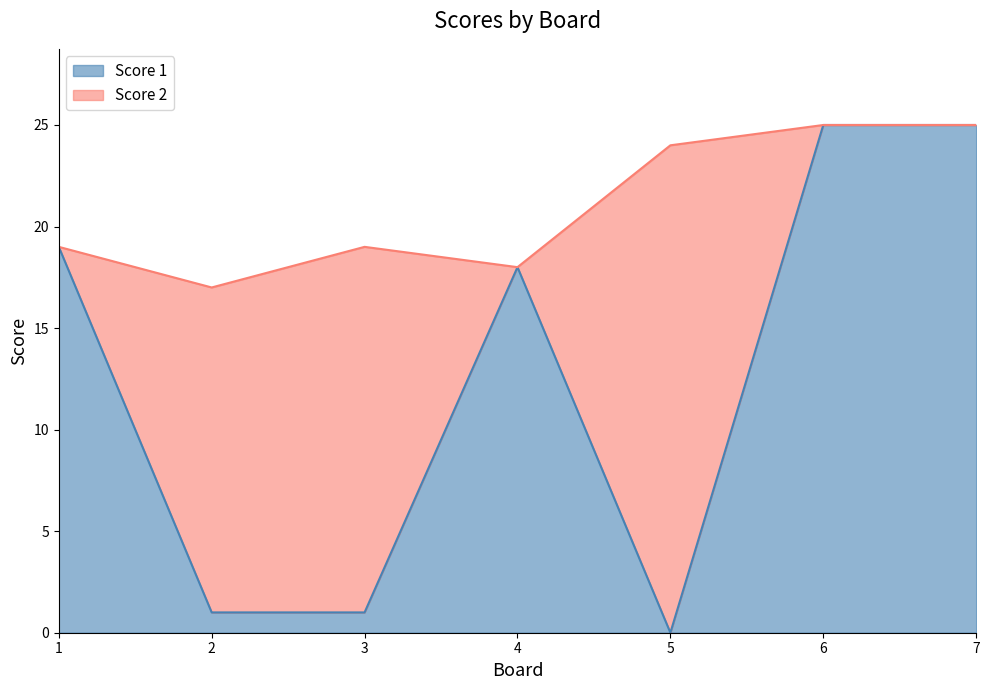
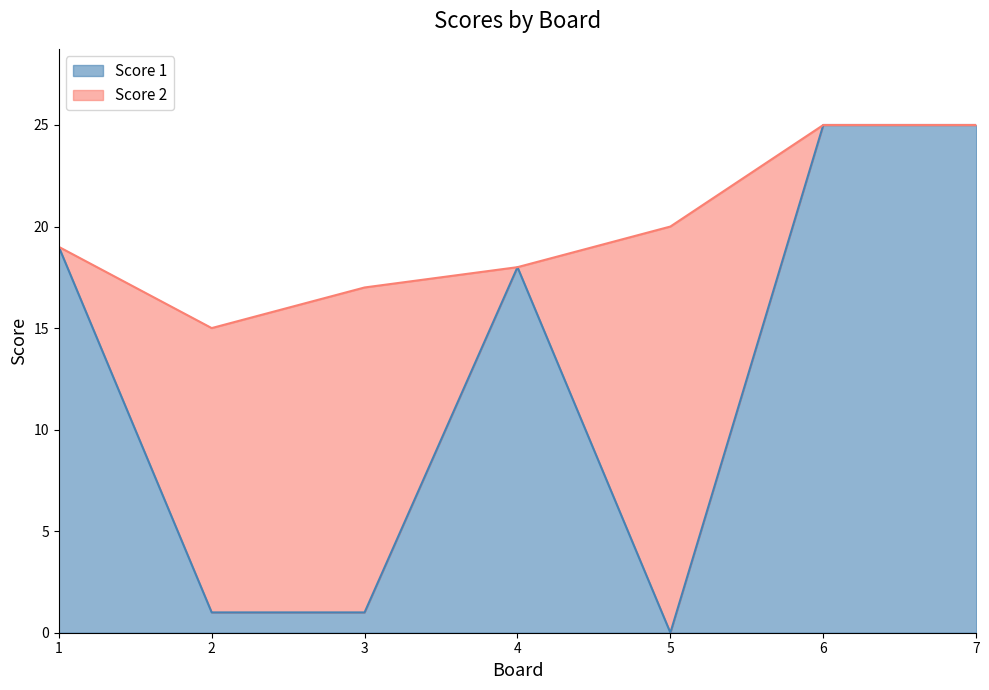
Score 2, 2: 16 -> 14
Score 2, 3: 18 -> 16
Score 2, 5: 24 -> 20
